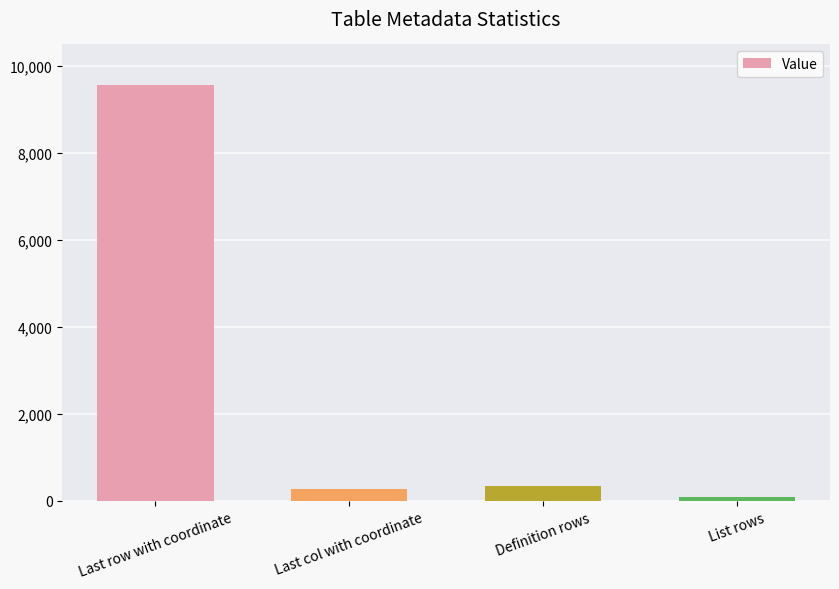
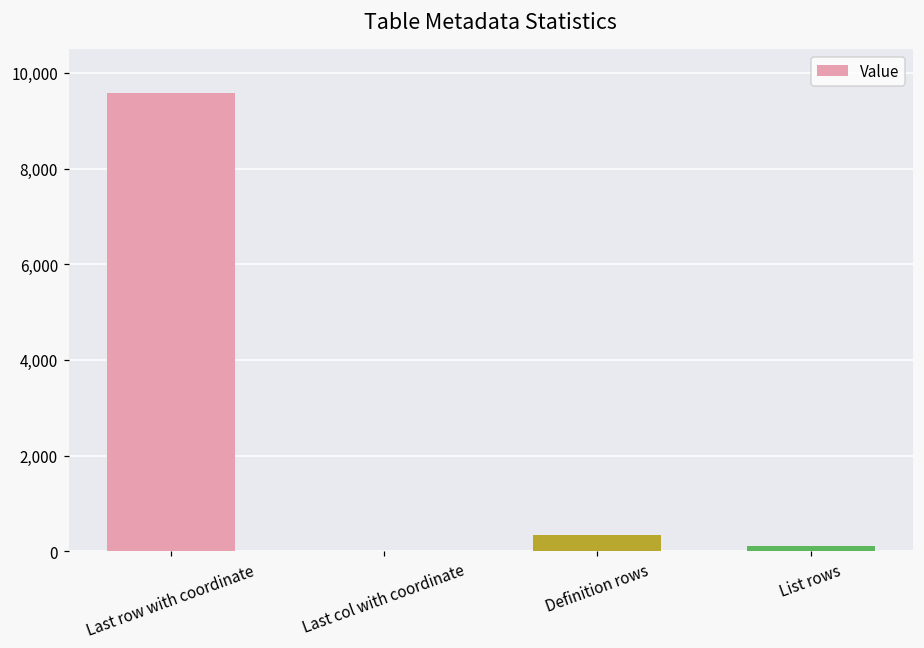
Last col with coordinate: 300 -> 0
